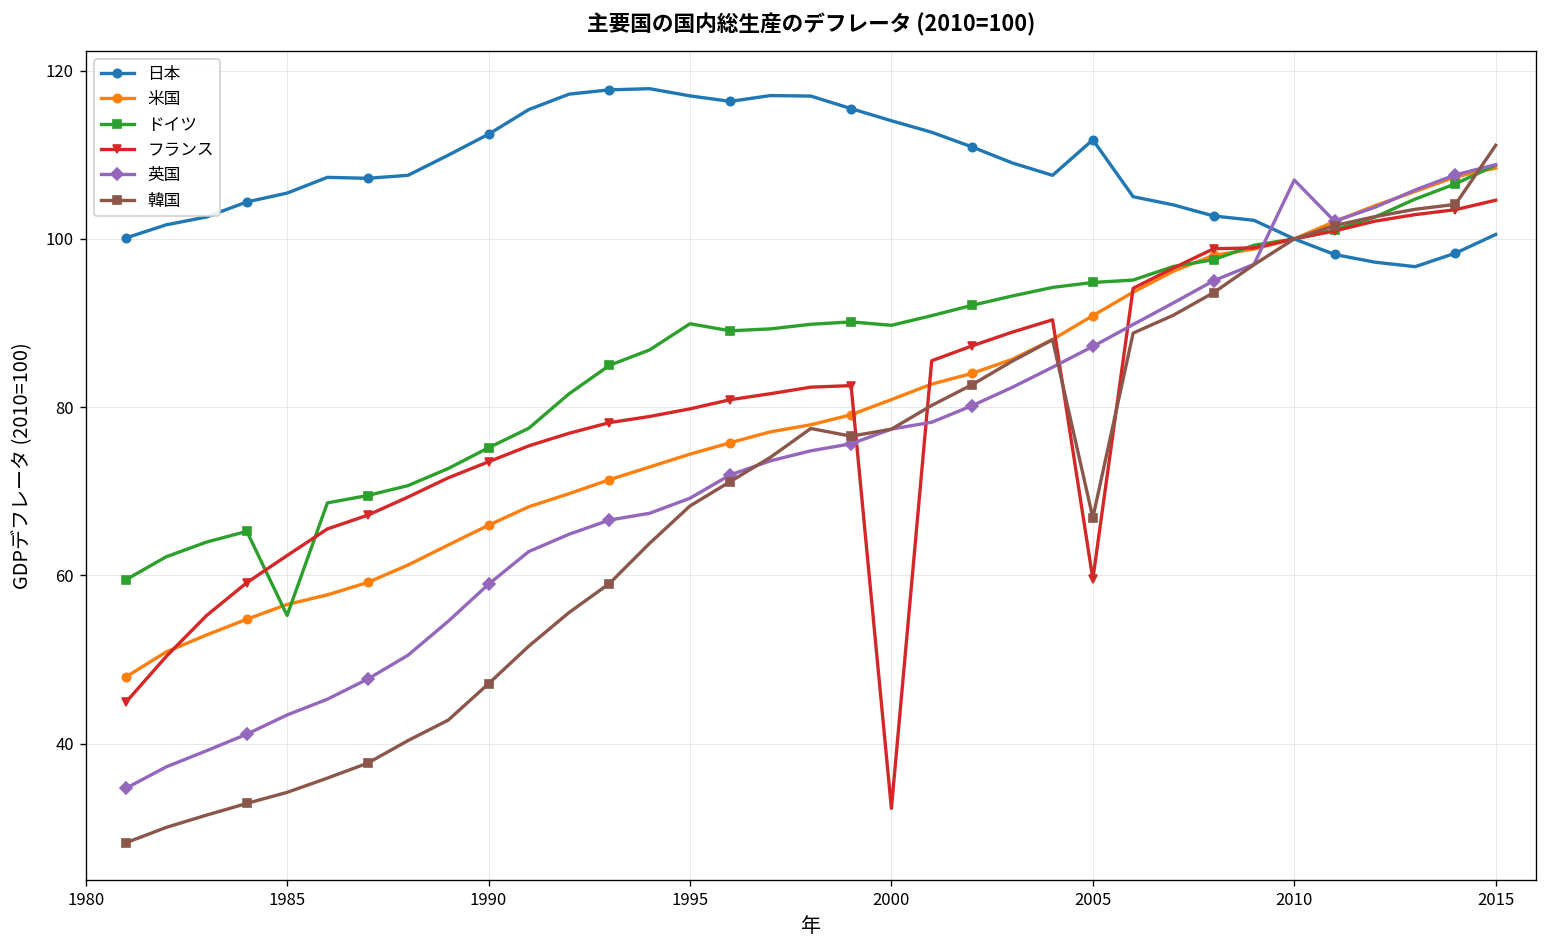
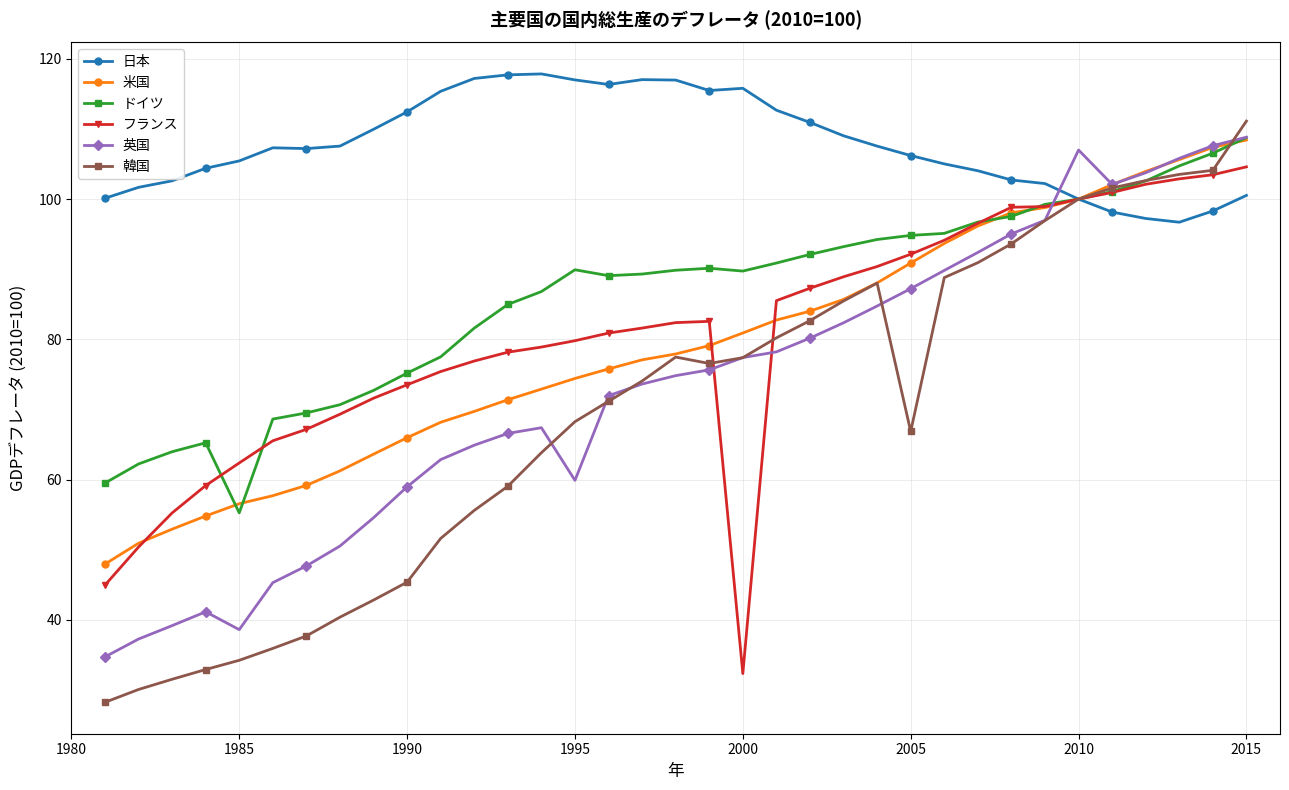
英国, 1985: 43 -> 39
韓国, 1990: 47 -> 45
英国, 1995: 69 -> 60
日本, 2000: 114 -> 116
日本, 2005: 112 -> 106
フランス, 2005: 60 -> 92
